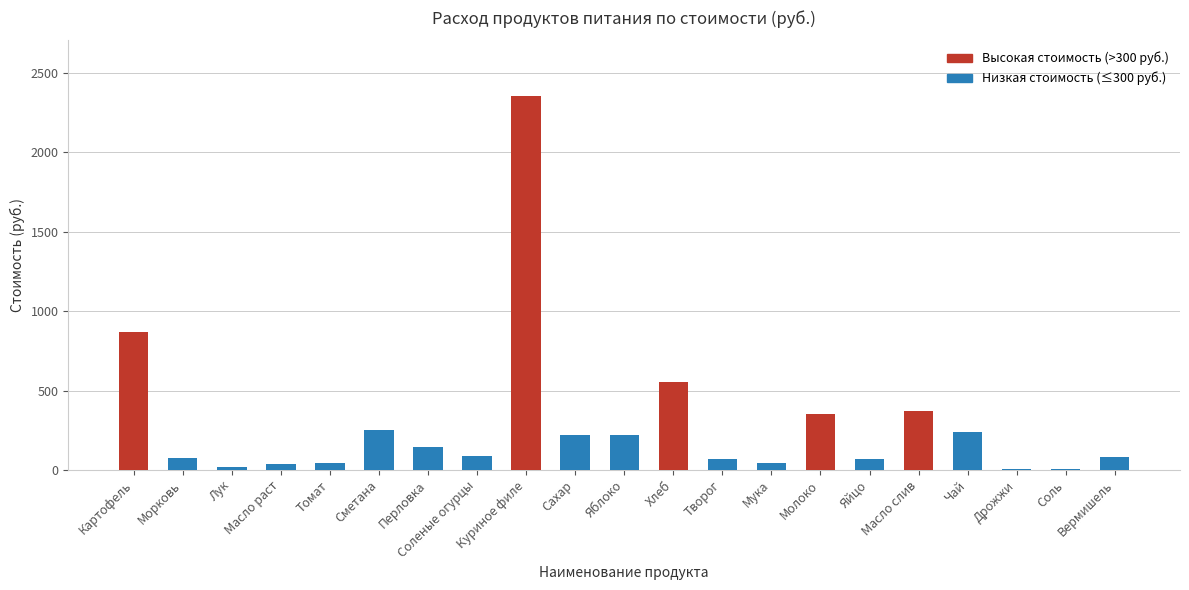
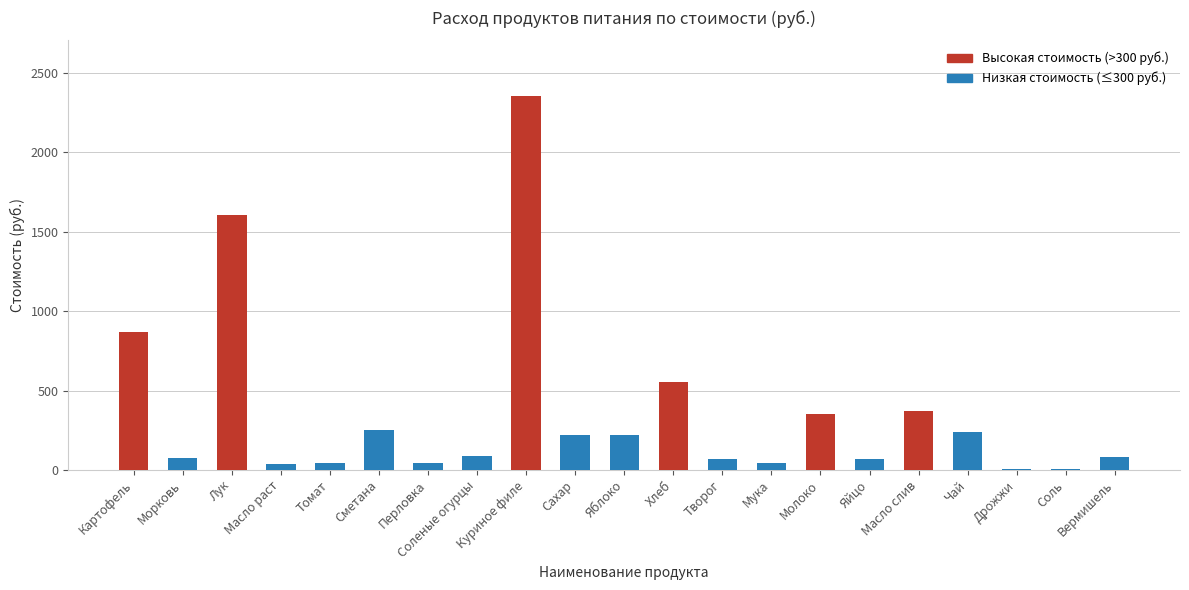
Лук: 20 -> 1610
Перловка: 150 -> 40
